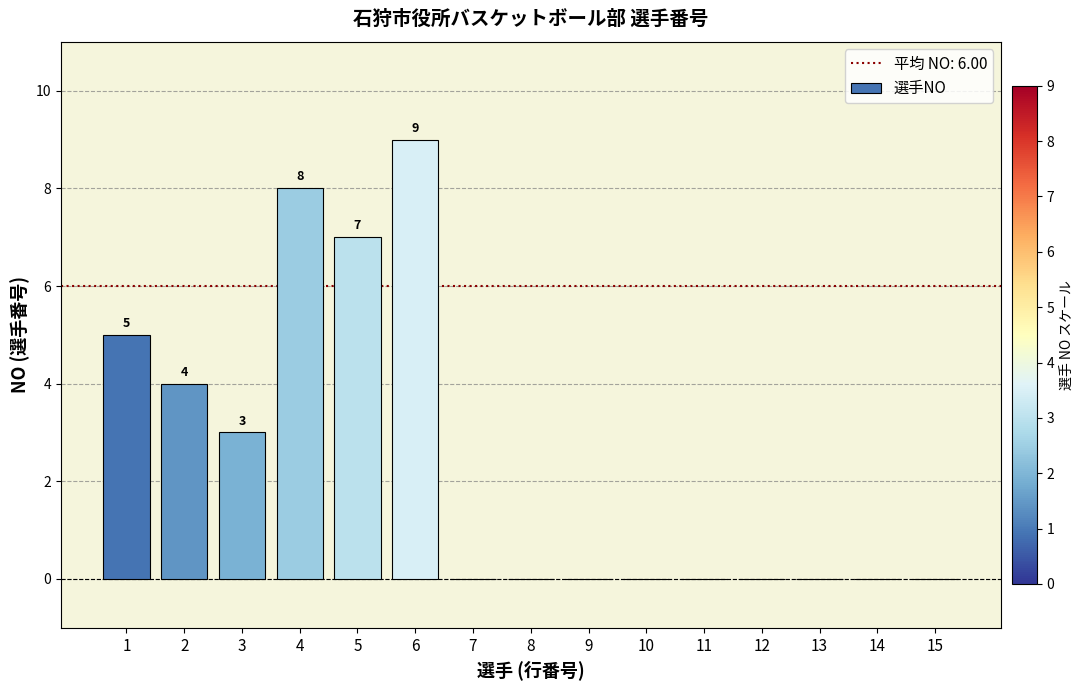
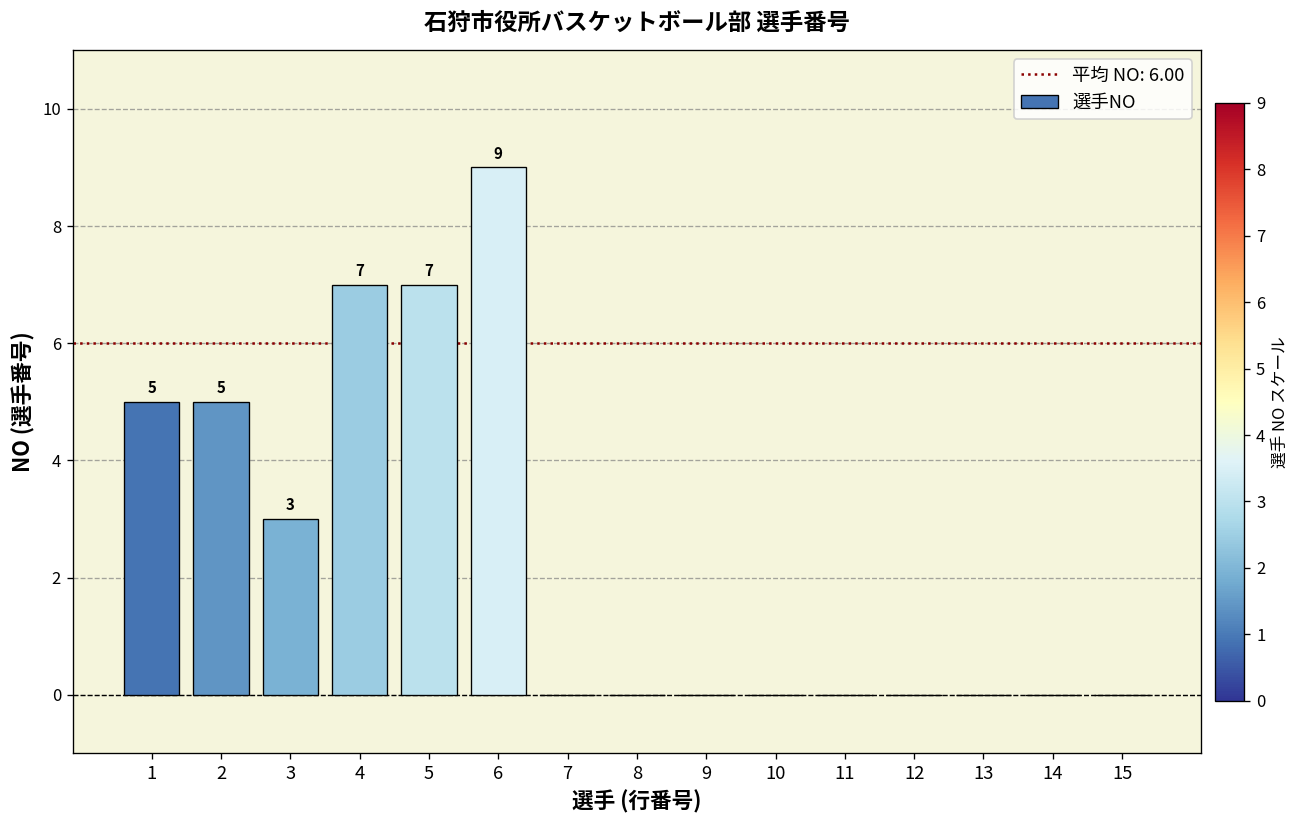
2: 4 -> 5
4: 8 -> 7
